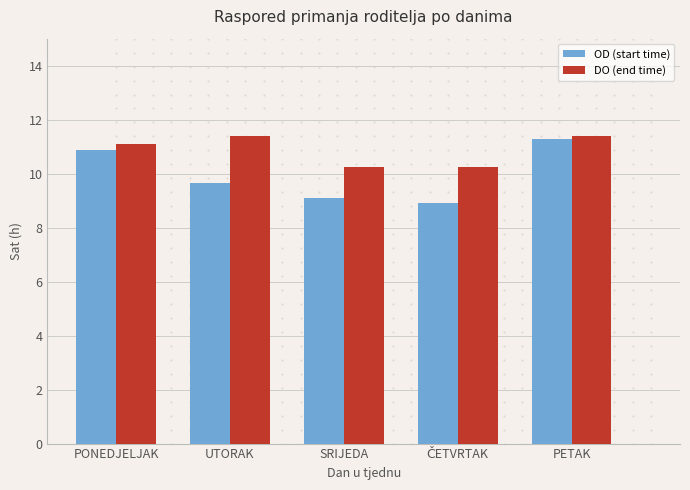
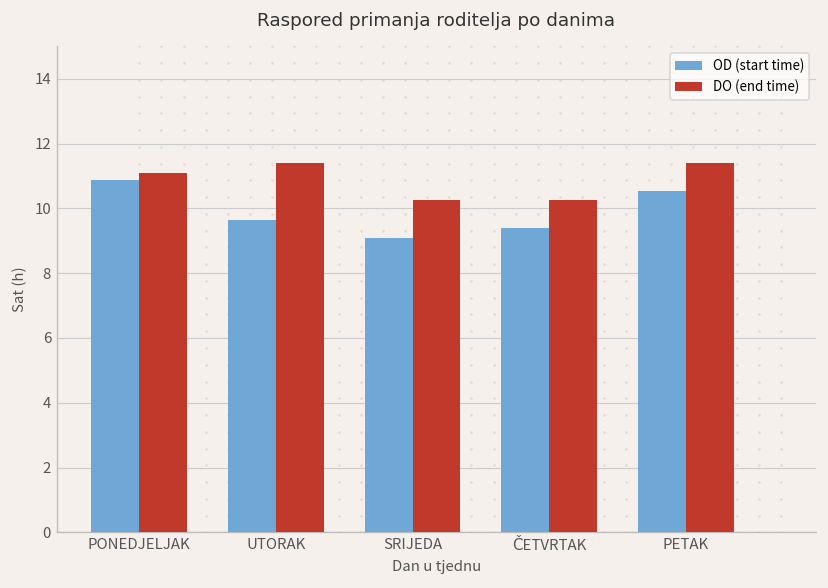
OD (start time), ČETVRTAK: 8.9 -> 9.4
OD (start time), PETAK: 11.3 -> 10.6
